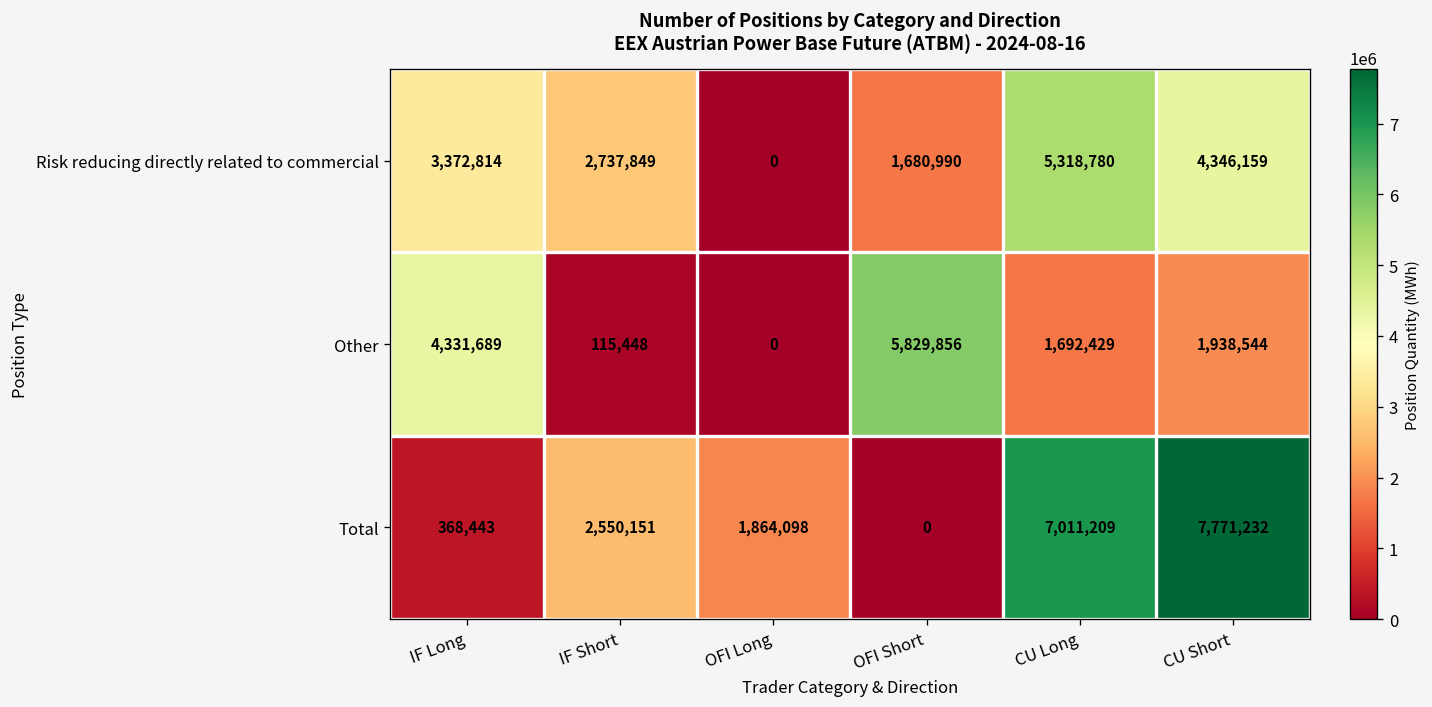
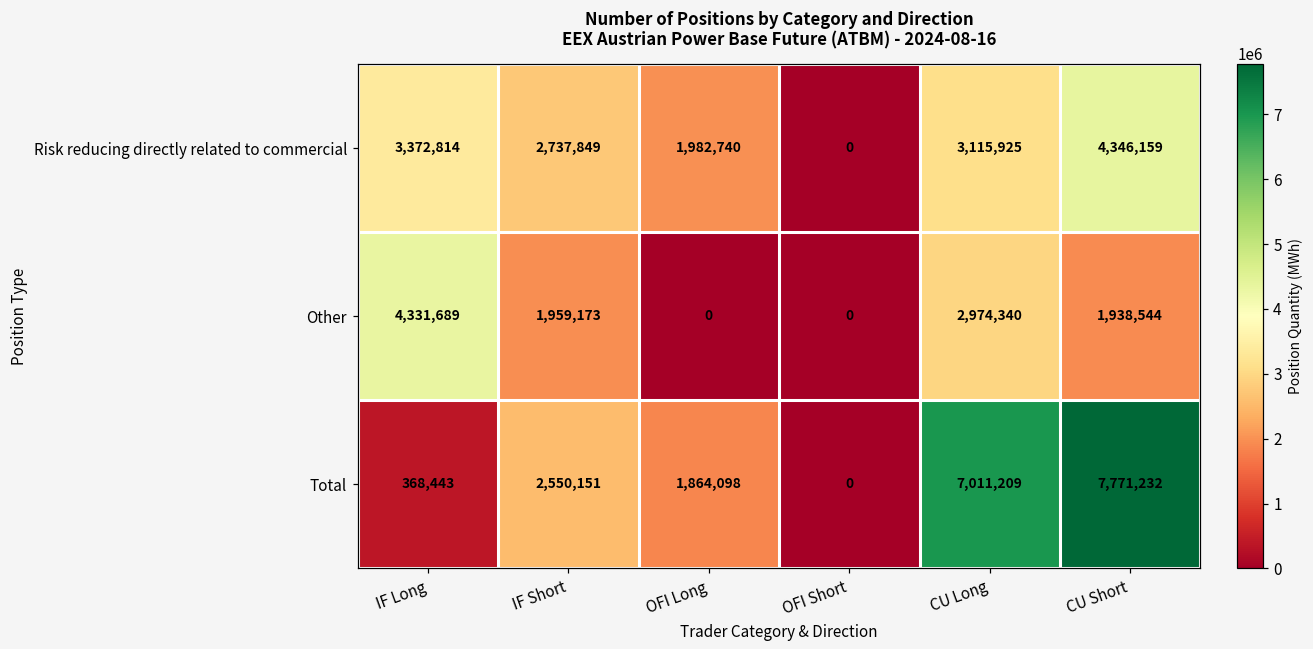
Risk reducing directly related to commercial, OFI Long: 0 -> 1,982,740
Risk reducing directly related to commercial, OFI Short: 1,680,990 -> 0
Risk reducing directly related to commercial, CU Long: 5,318,780 -> 3,115,925
Other, IF Short: 115,448 -> 1,959,173
Other, OFI Short: 5,829,856 -> 0
Other, CU Long: 1,692,429 -> 2,974,340
